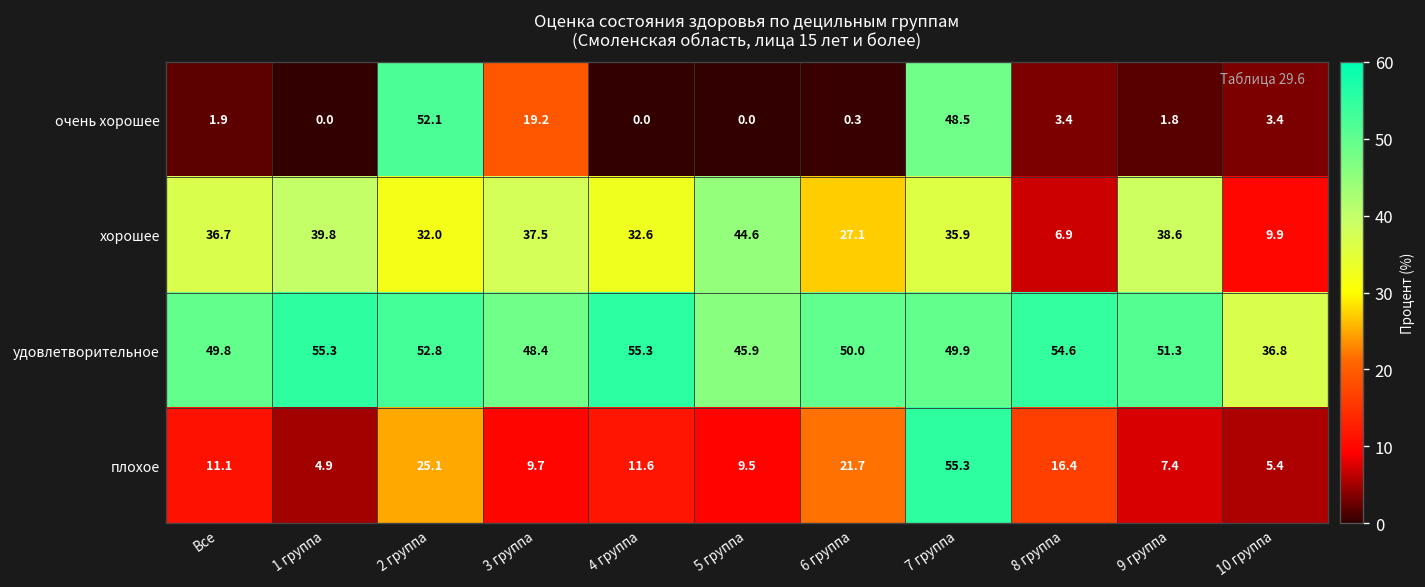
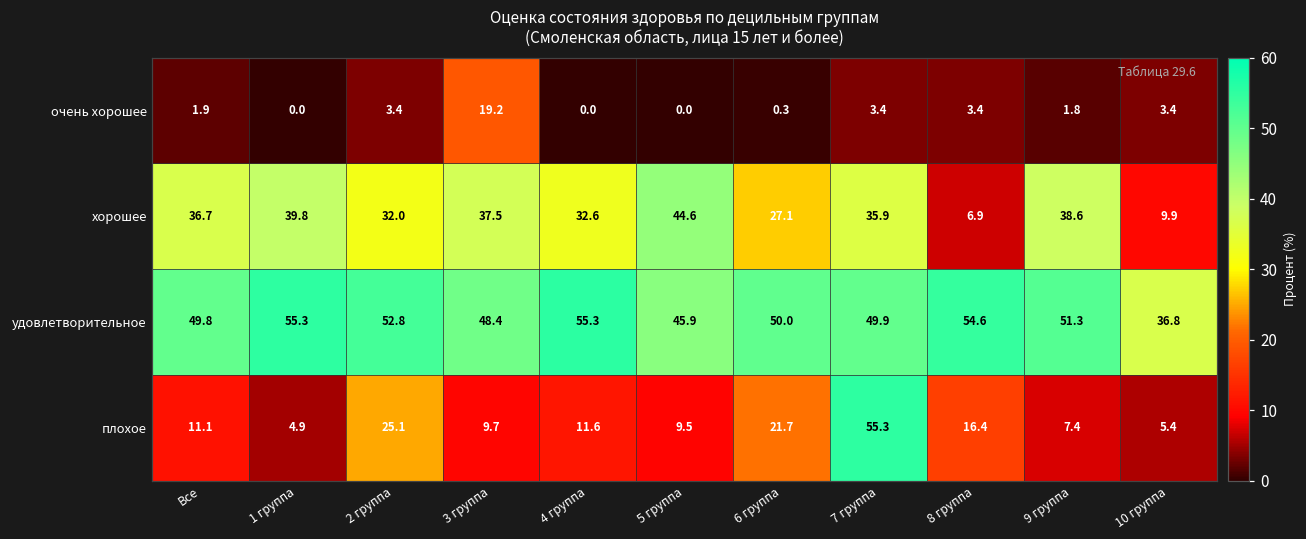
очень хорошее, 2 группа: 52.1 -> 3.4
очень хорошее, 7 группа: 48.5 -> 3.4
